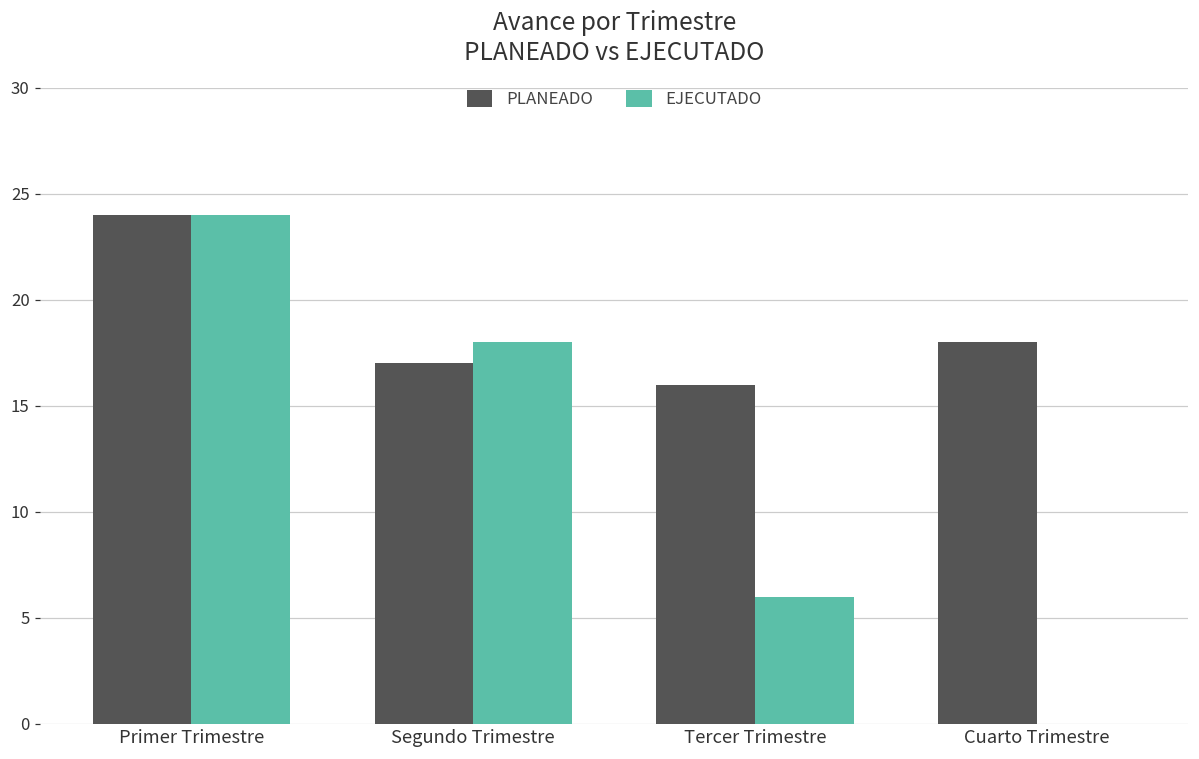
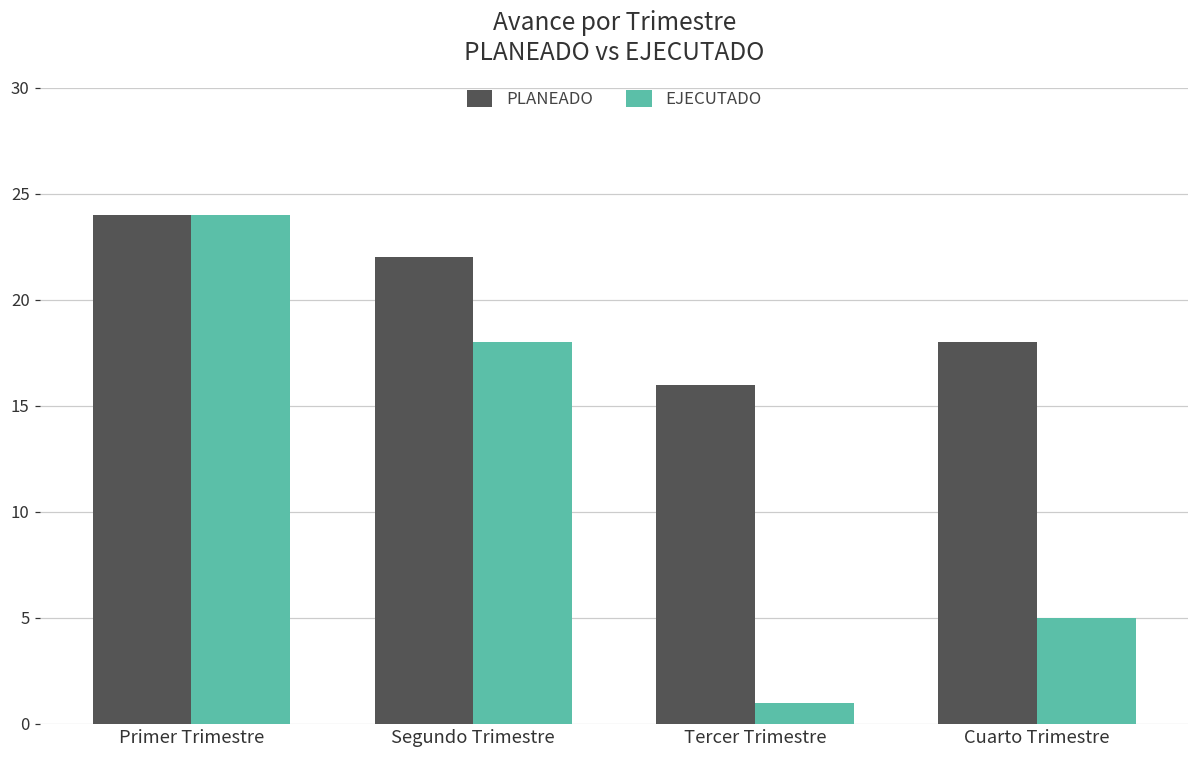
PLANEADO, Segundo Trimestre: 17 -> 22
EJECUTADO, Tercer Trimestre: 6 -> 1
EJECUTADO, Cuarto Trimestre: 0 -> 5
